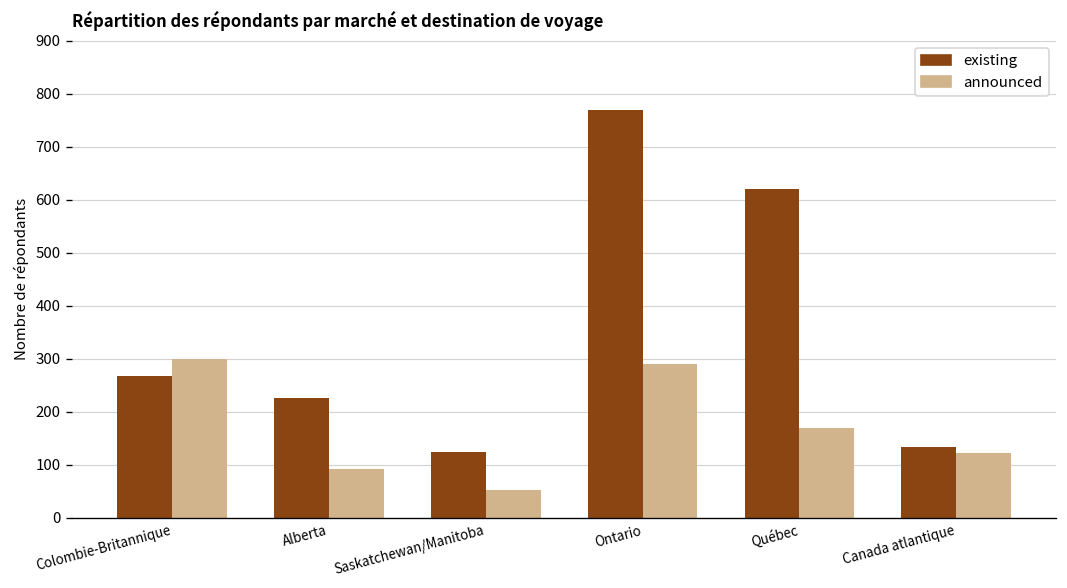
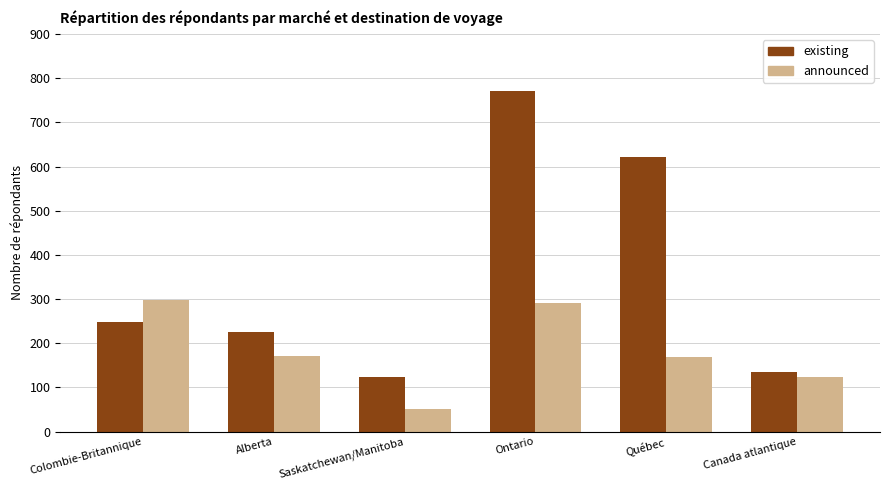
existing, Colombie-Britannique: 270 -> 250
announced, Alberta: 90 -> 170
